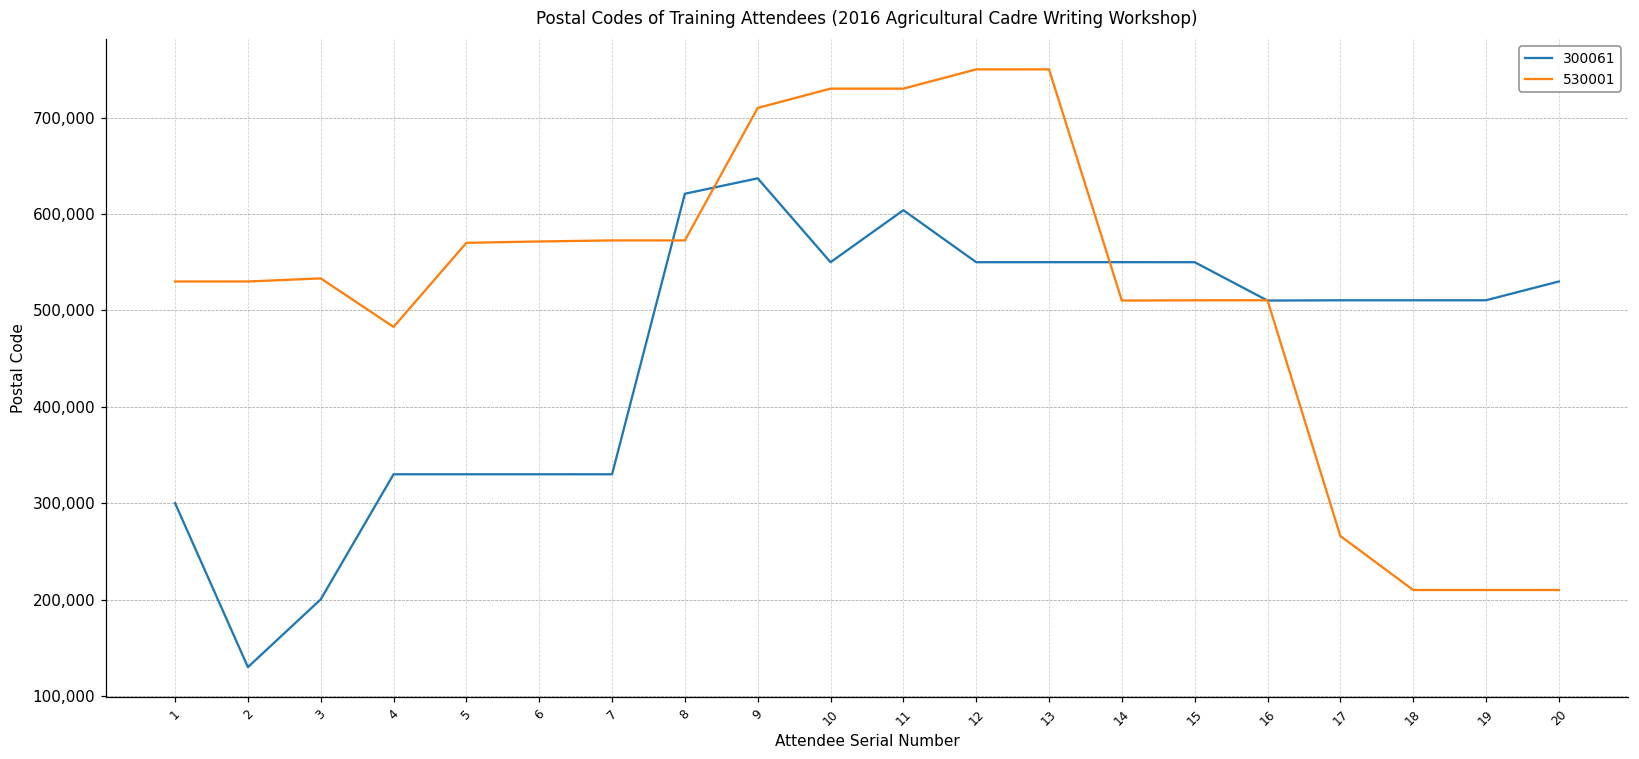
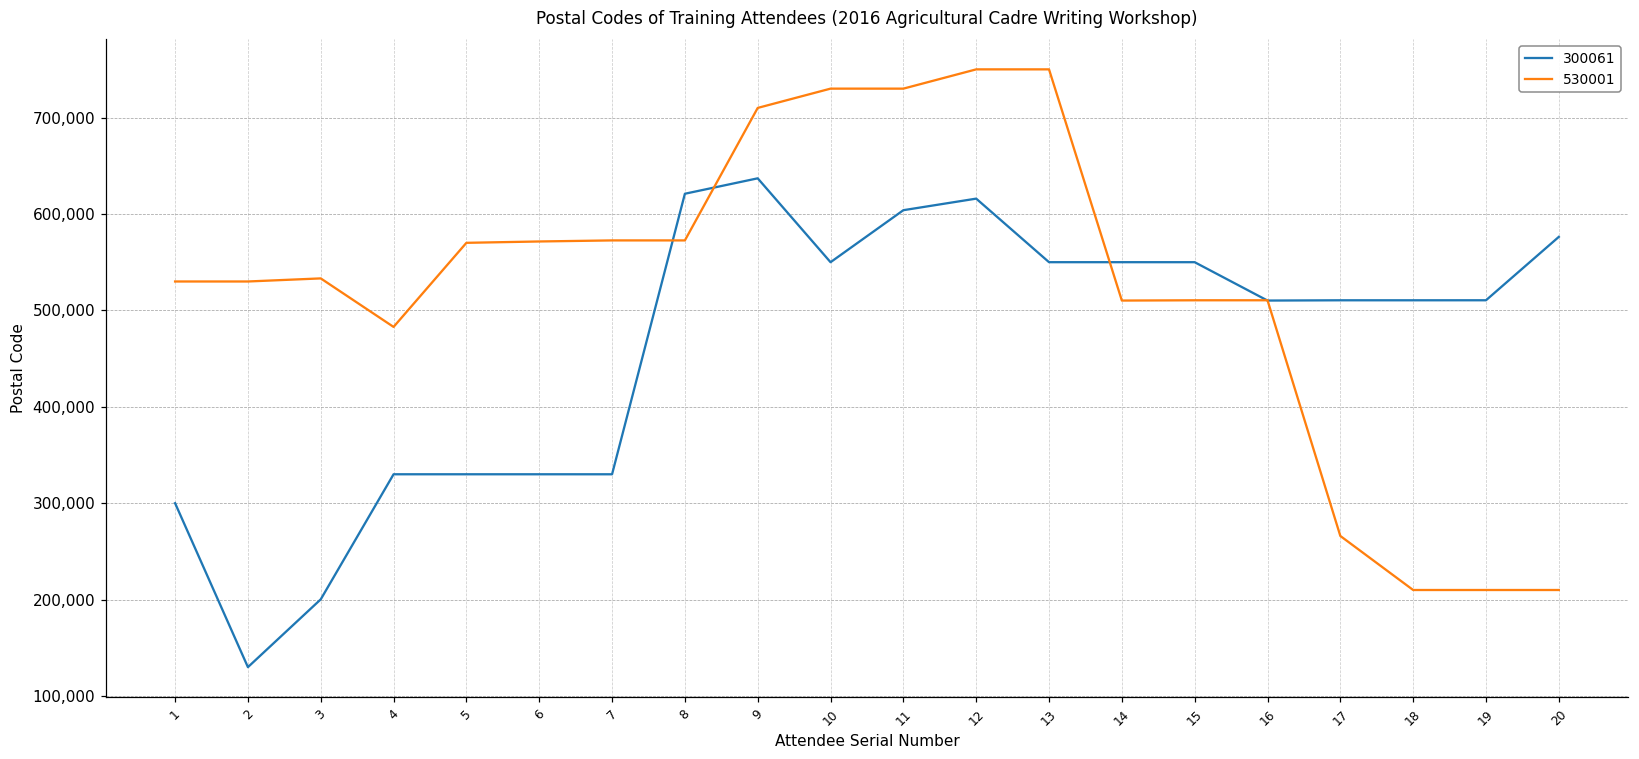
300061, 12: 550,000 -> 620,000
300061, 20: 530,000 -> 580,000
